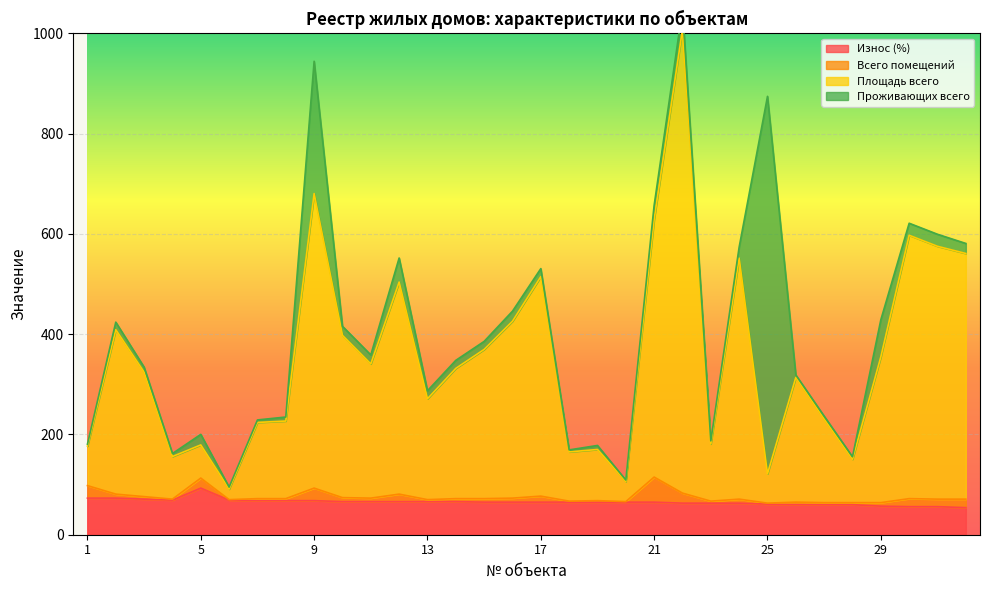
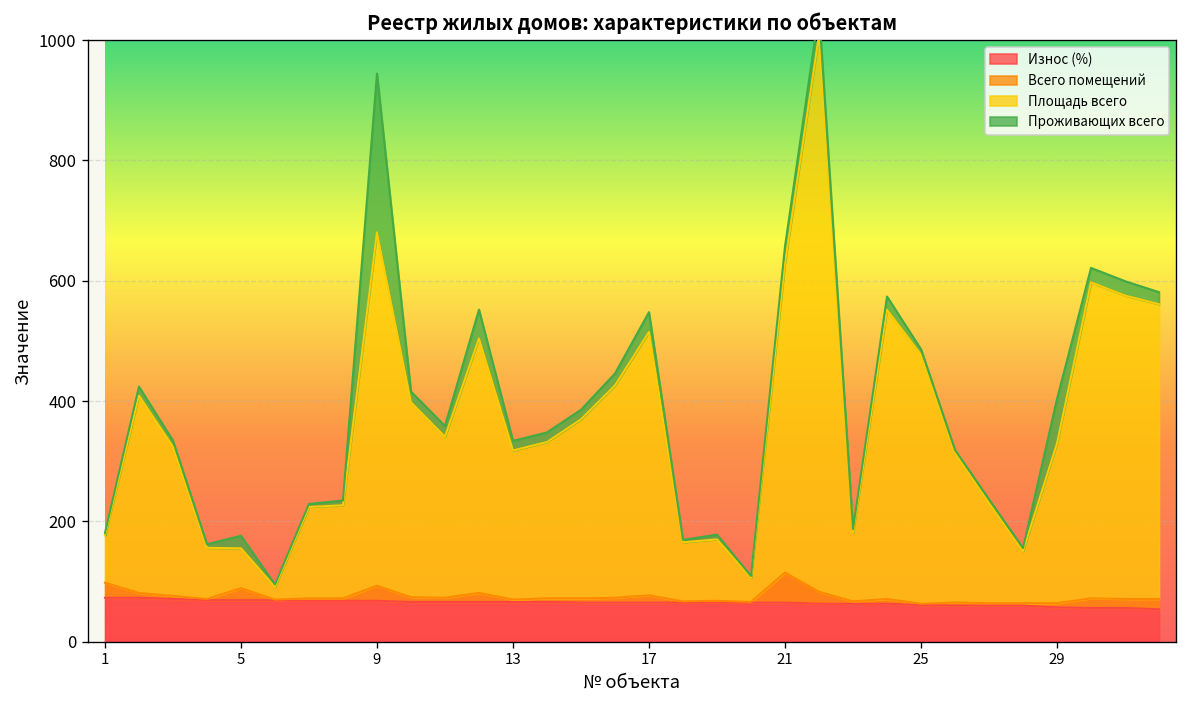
Износ (%), 5: 90 -> 70
Площадь всего, 13: 200 -> 250
Проживающих всего, 17: 20 -> 30
Площадь всего, 25: 60 -> 410
Проживающих всего, 25: 750 -> 10
Площадь всего, 29: 290 -> 270
